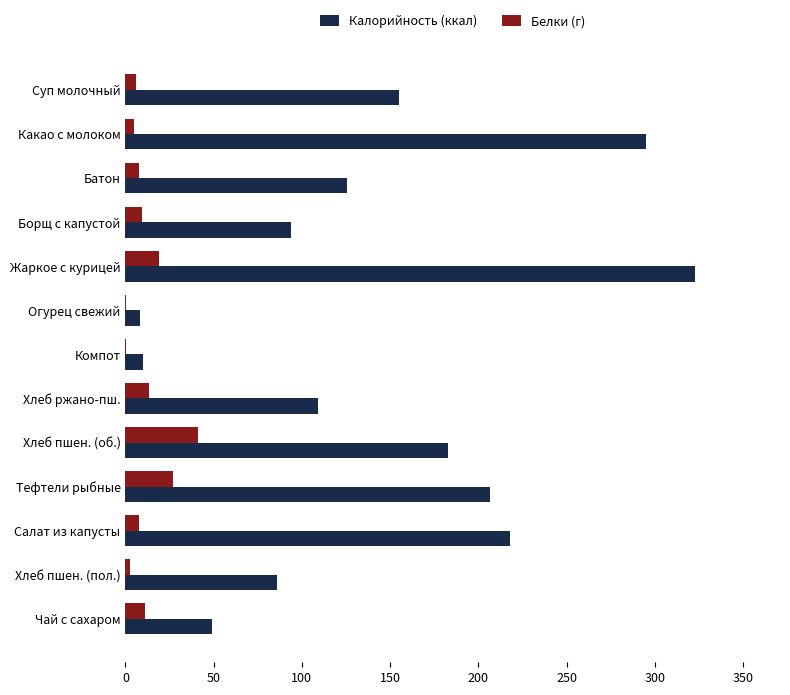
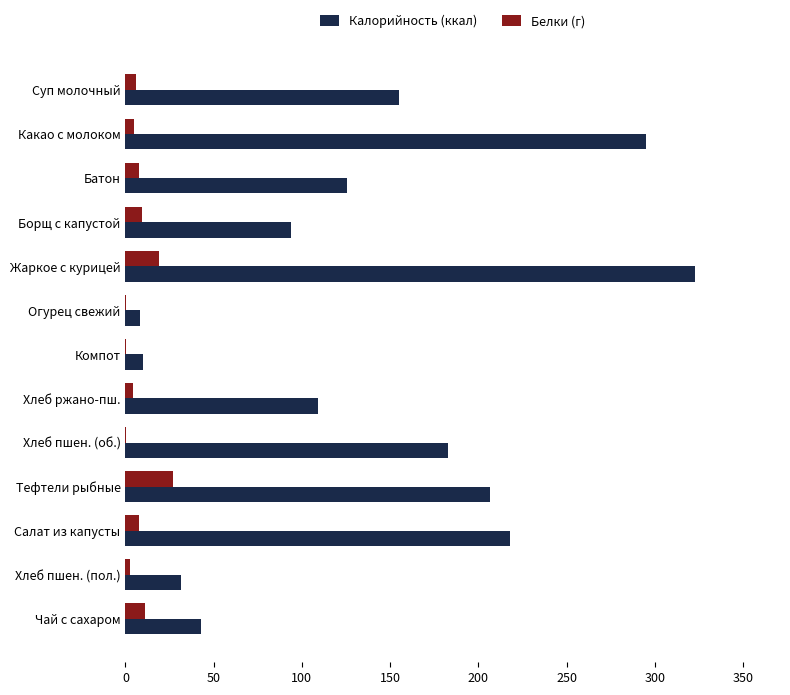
Белки (г), Хлеб ржано-пш.: 13 -> 4
Белки (г), Хлеб пшен. (об.): 41 -> 0
Калорийность (ккал), Хлеб пшен. (пол.): 86 -> 31
Калорийность (ккал), Чай с сахаром: 49 -> 43
